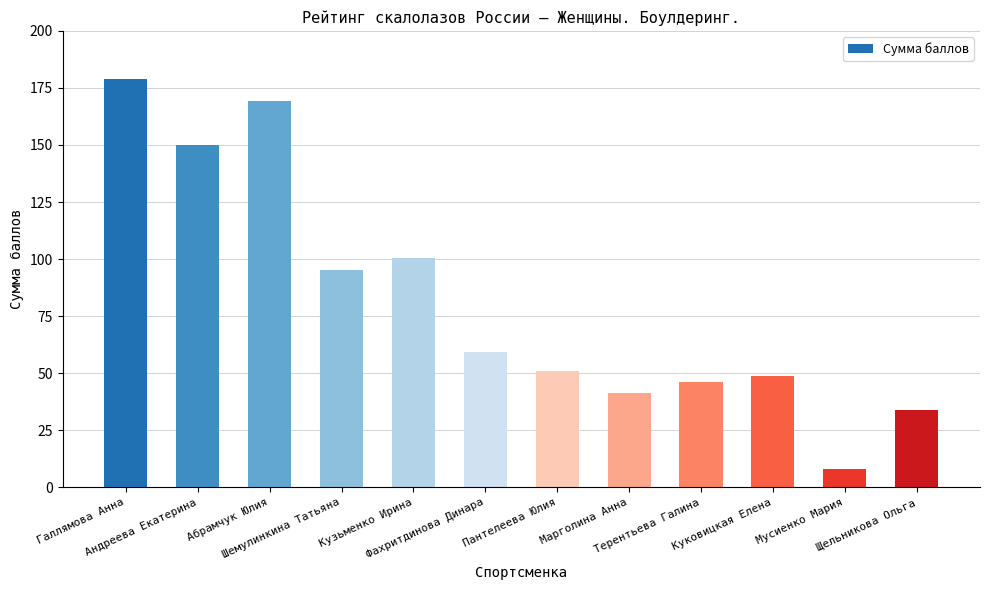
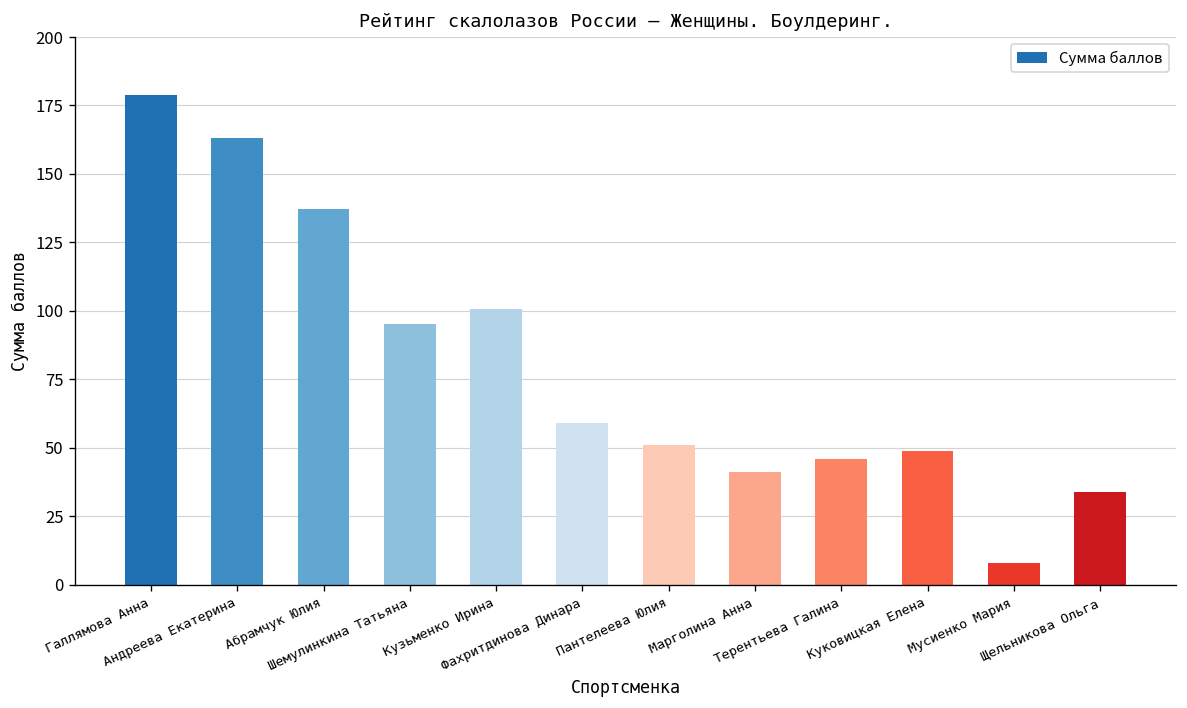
Андреева Екатерина: 150 -> 163
Абрамчук Юлия: 169 -> 137
